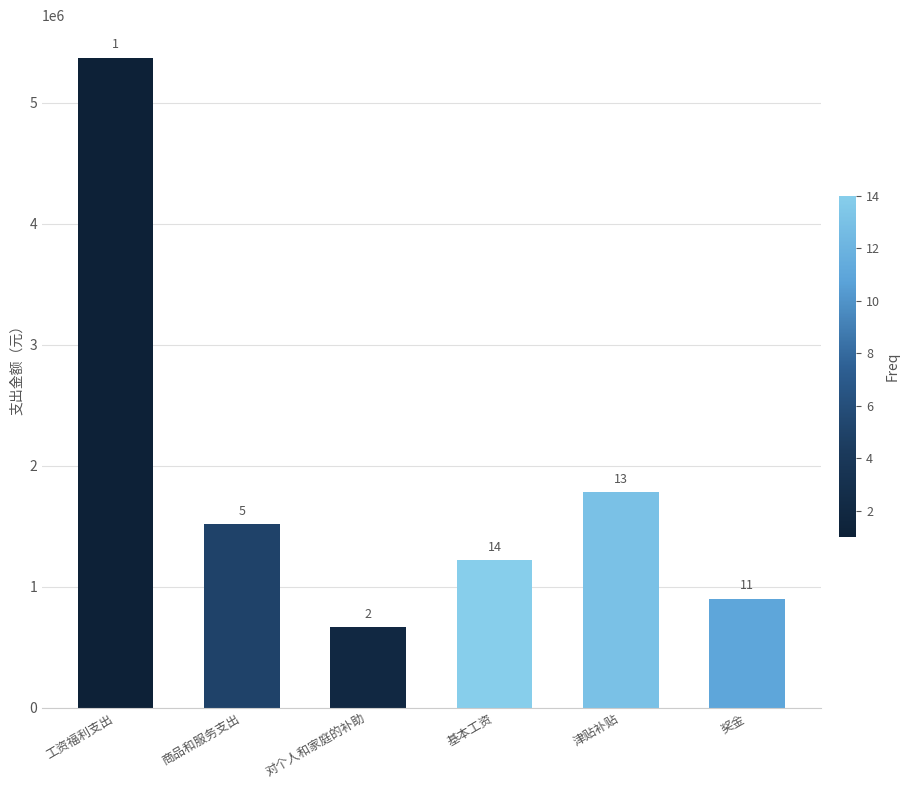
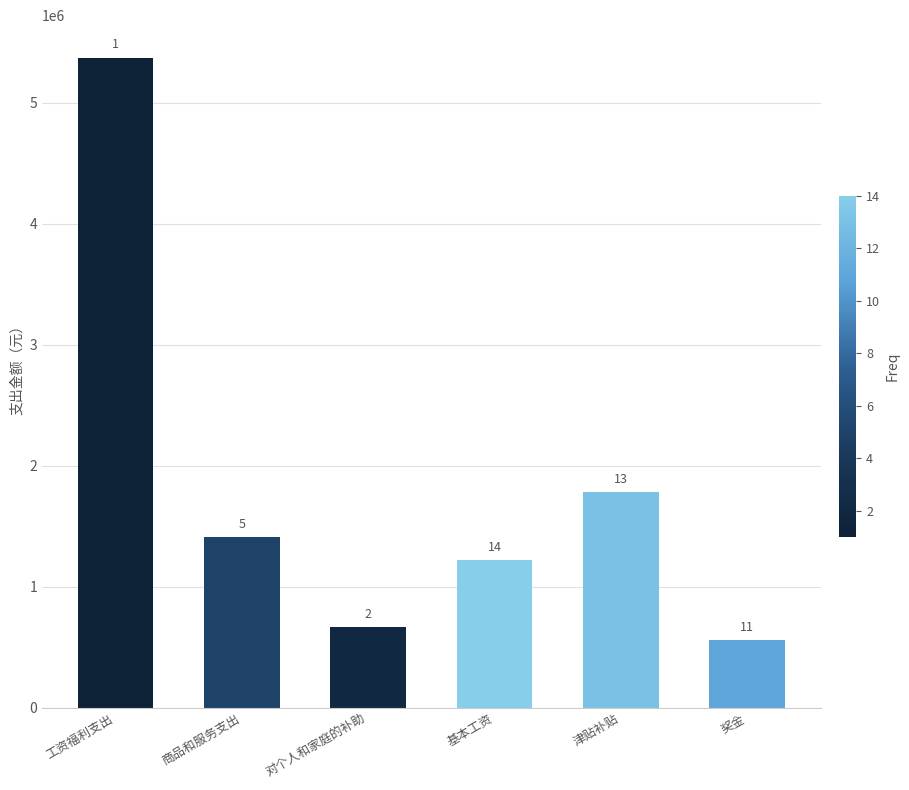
商品和服务支出: 1520000 -> 1410000
奖金: 900000 -> 560000
